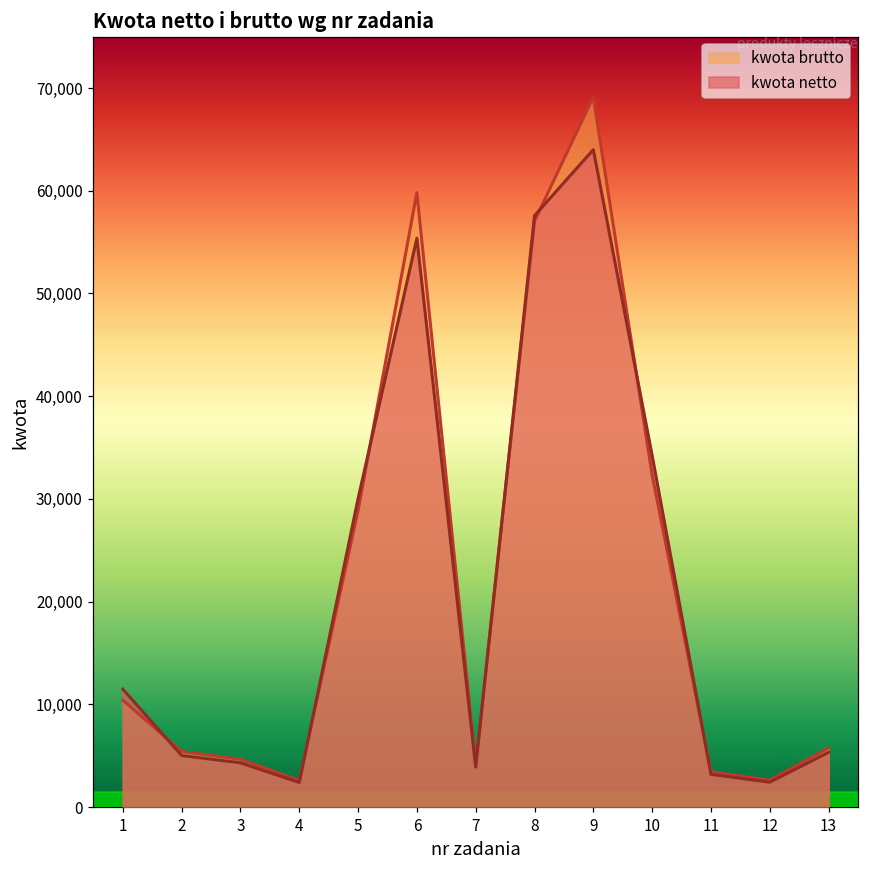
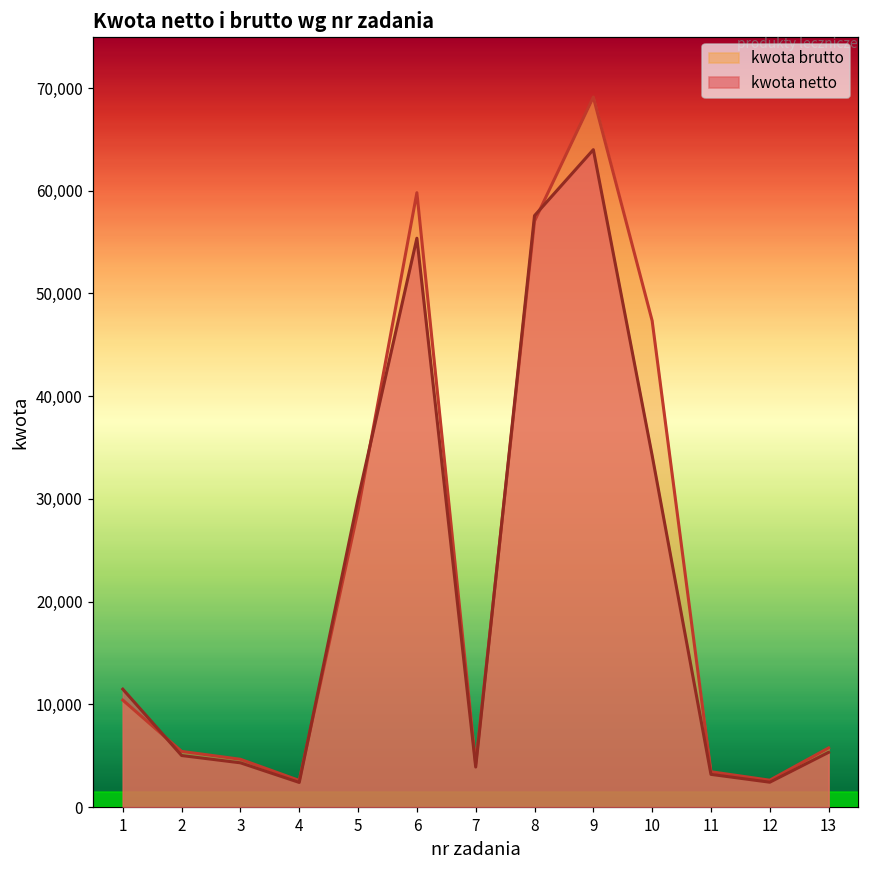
kwota brutto, 10: 32,000 -> 47,000
